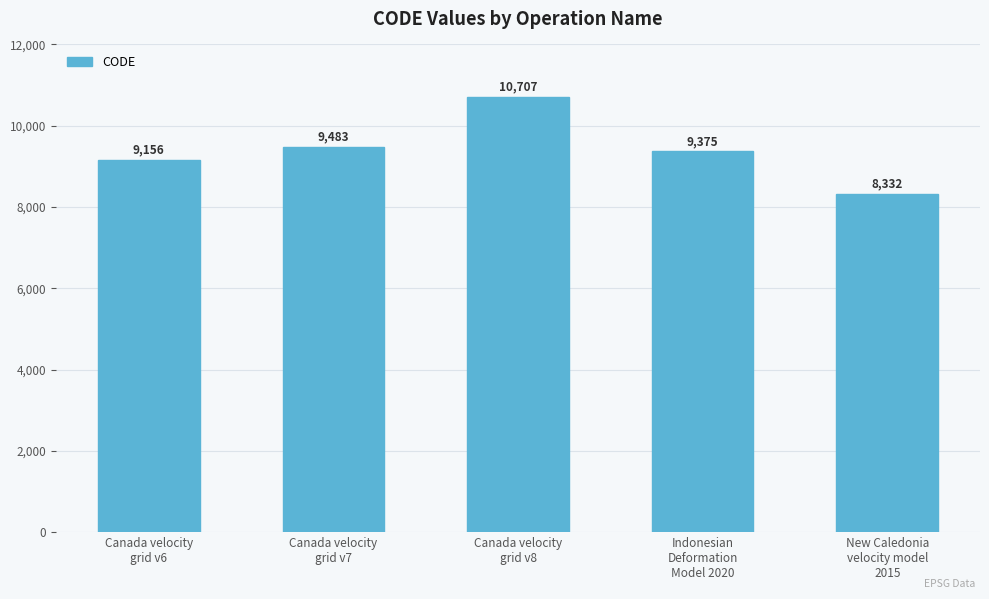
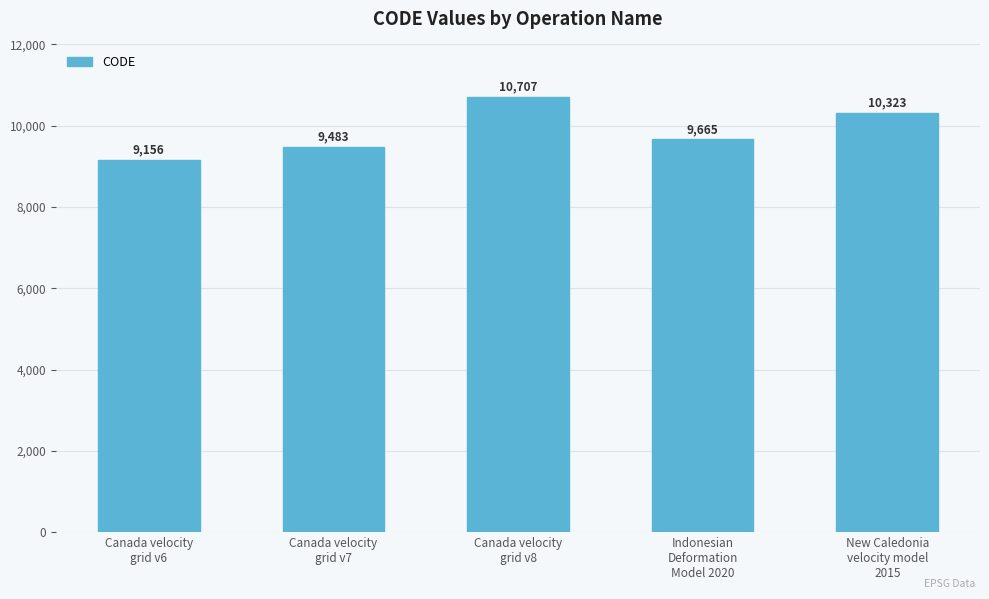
Indonesian Deformation Model 2020: 9,375 -> 9,665
New Caledonia velocity model 2015: 8,332 -> 10,323
